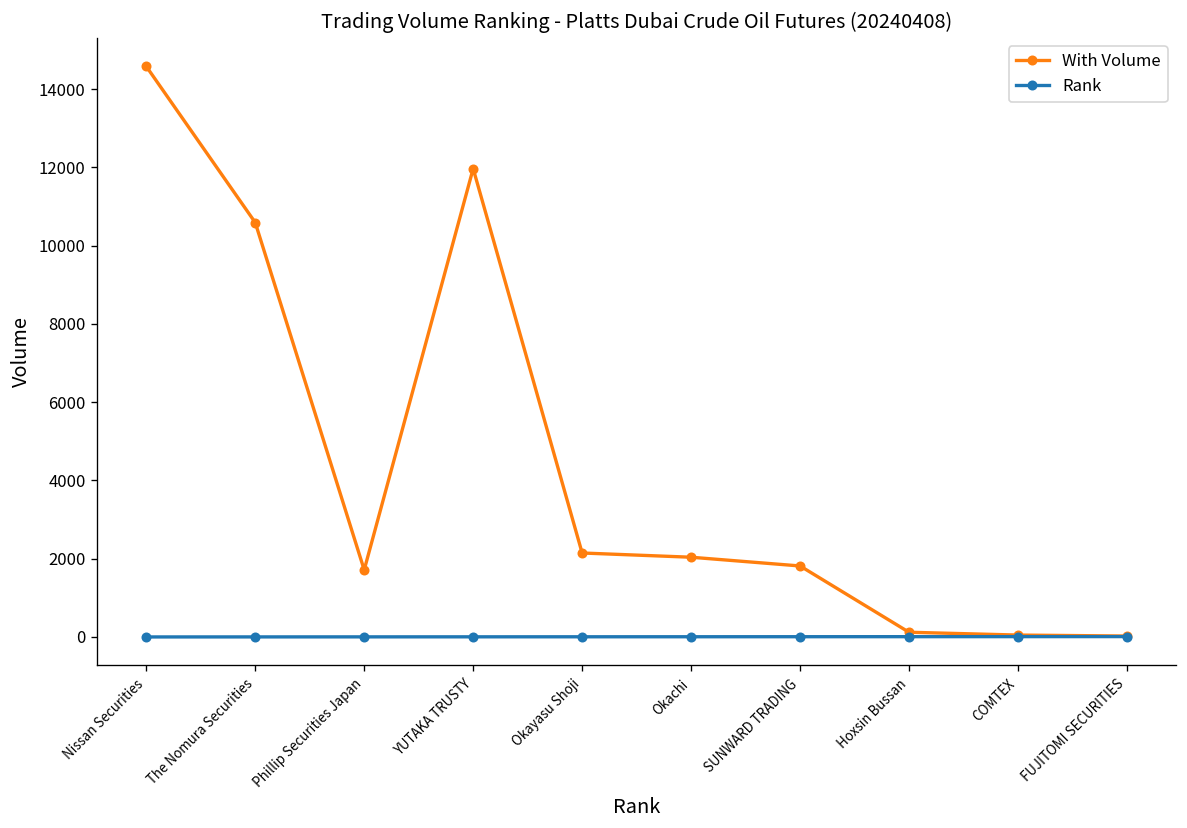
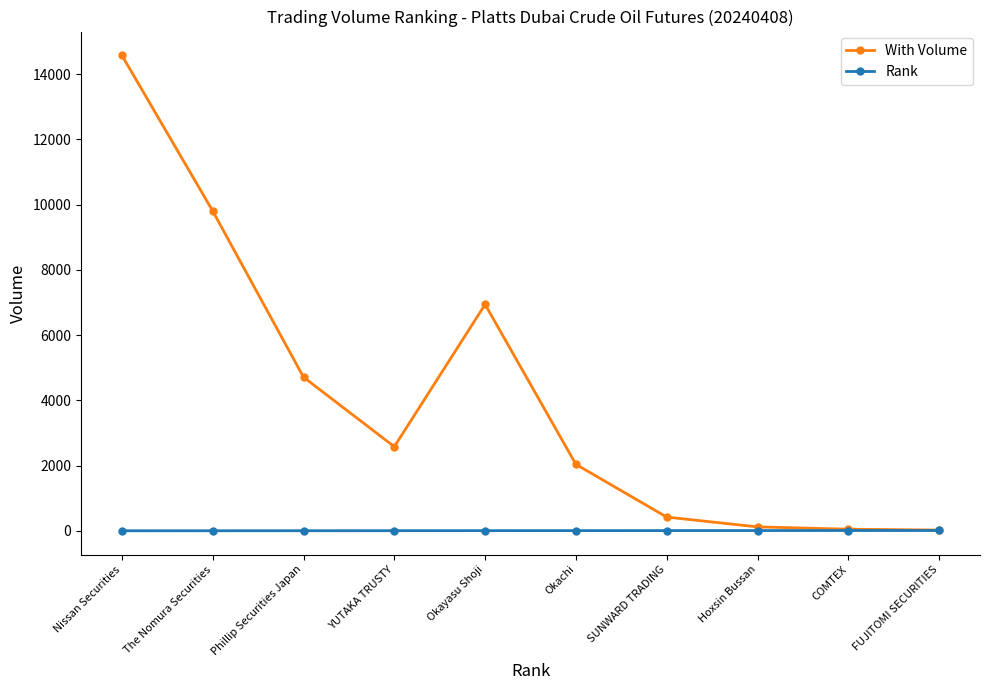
With Volume, The Nomura Securities: 10600 -> 9800
With Volume, Phillip Securities Japan: 1700 -> 4700
With Volume, YUTAKA TRUSTY: 12000 -> 2600
With Volume, Okayasu Shoji: 2100 -> 6900
With Volume, SUNWARD TRADING: 1800 -> 400
